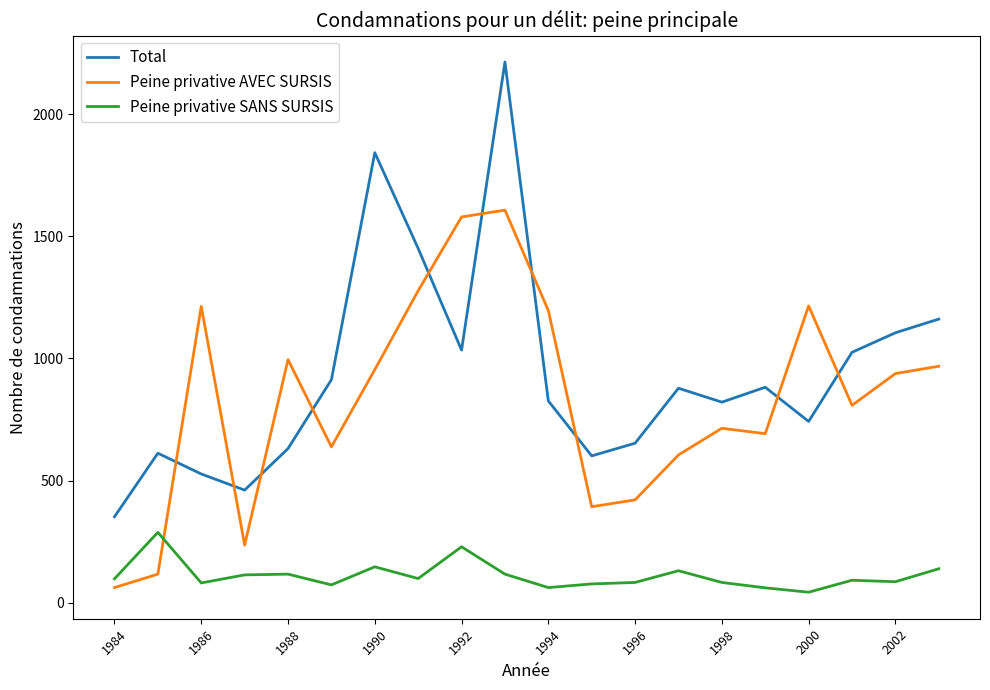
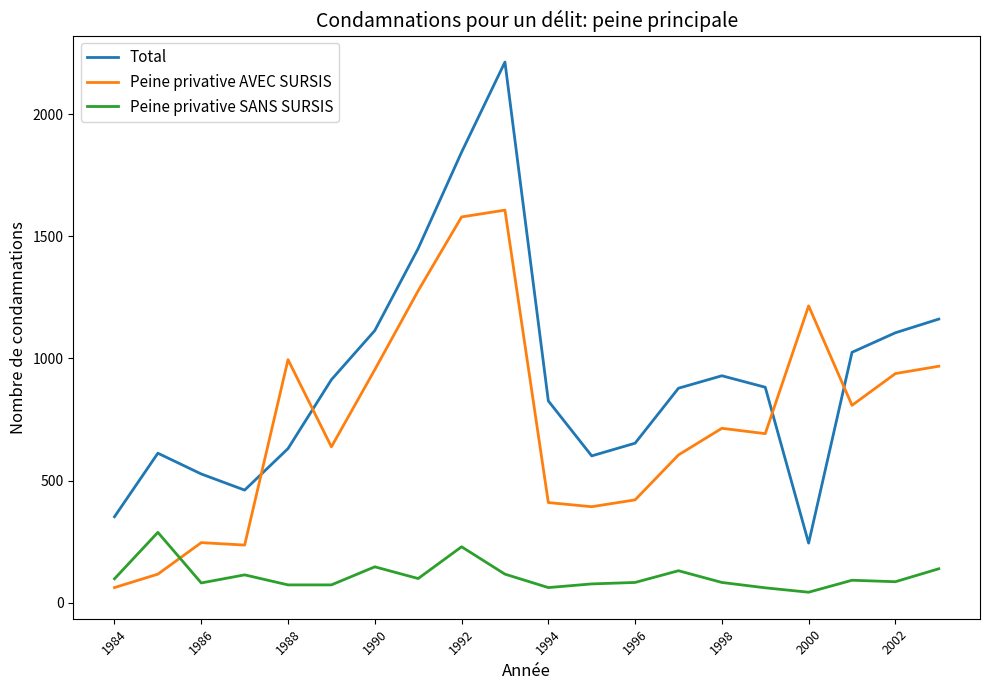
Peine privative AVEC SURSIS, 1986: 1210 -> 250
Peine privative SANS SURSIS, 1988: 120 -> 70
Total, 1990: 1840 -> 1110
Total, 1992: 1030 -> 1840
Peine privative AVEC SURSIS, 1994: 1200 -> 410
Total, 1998: 820 -> 930
Total, 2000: 740 -> 240
